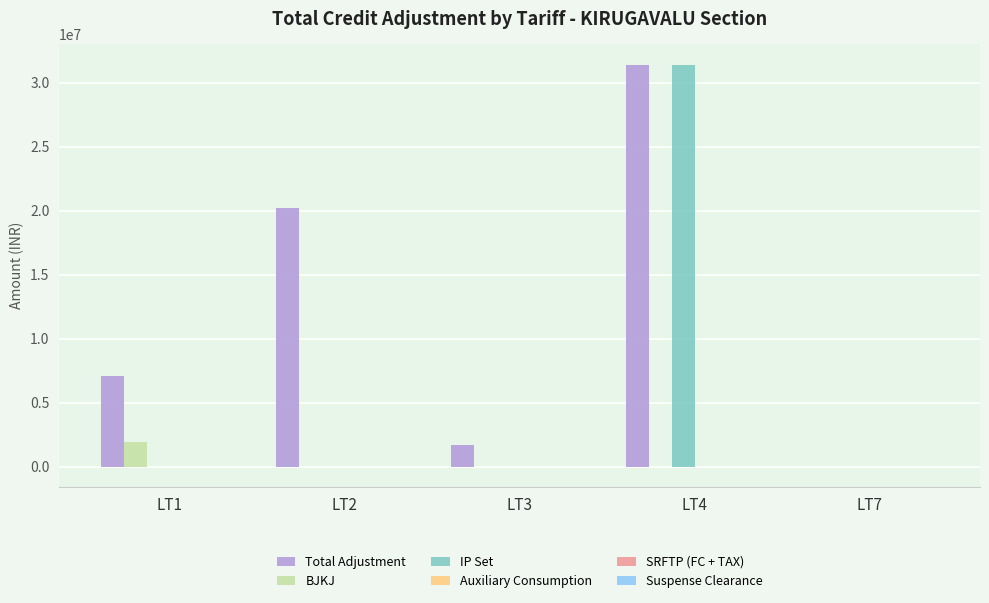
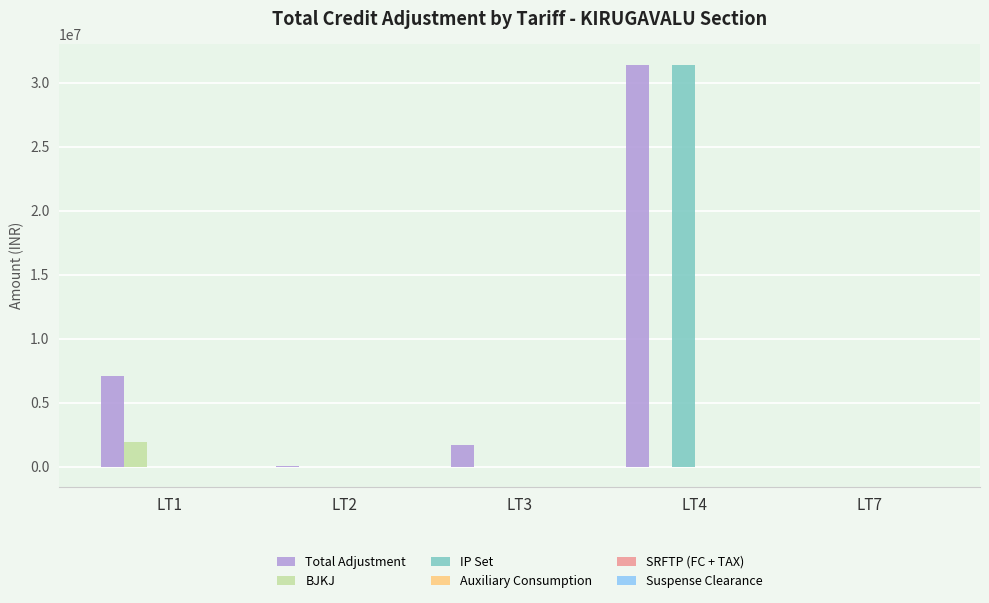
Total Adjustment, LT2: 20300000 -> 0
